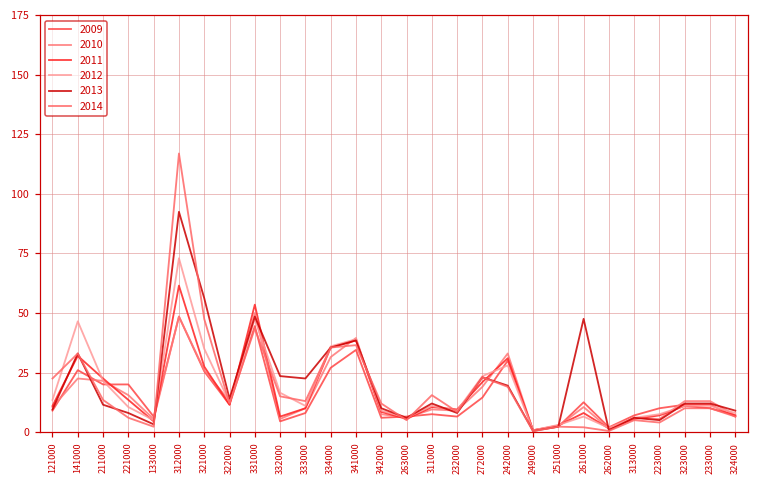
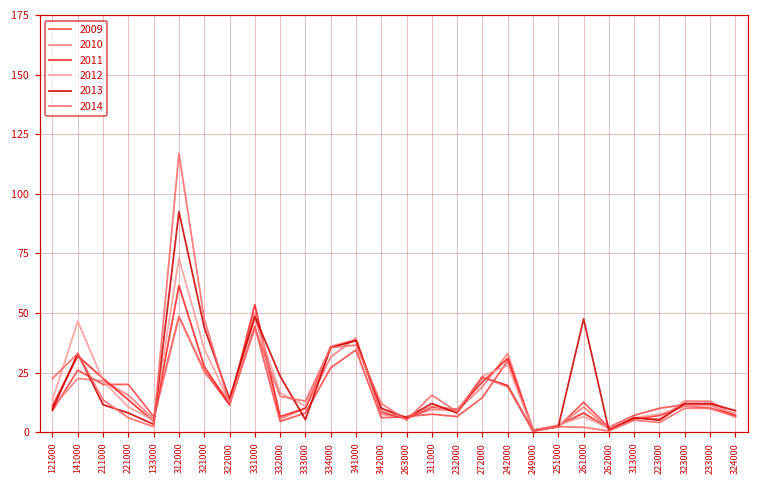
2013, 321000: 56 -> 44
2013, 333000: 23 -> 5
